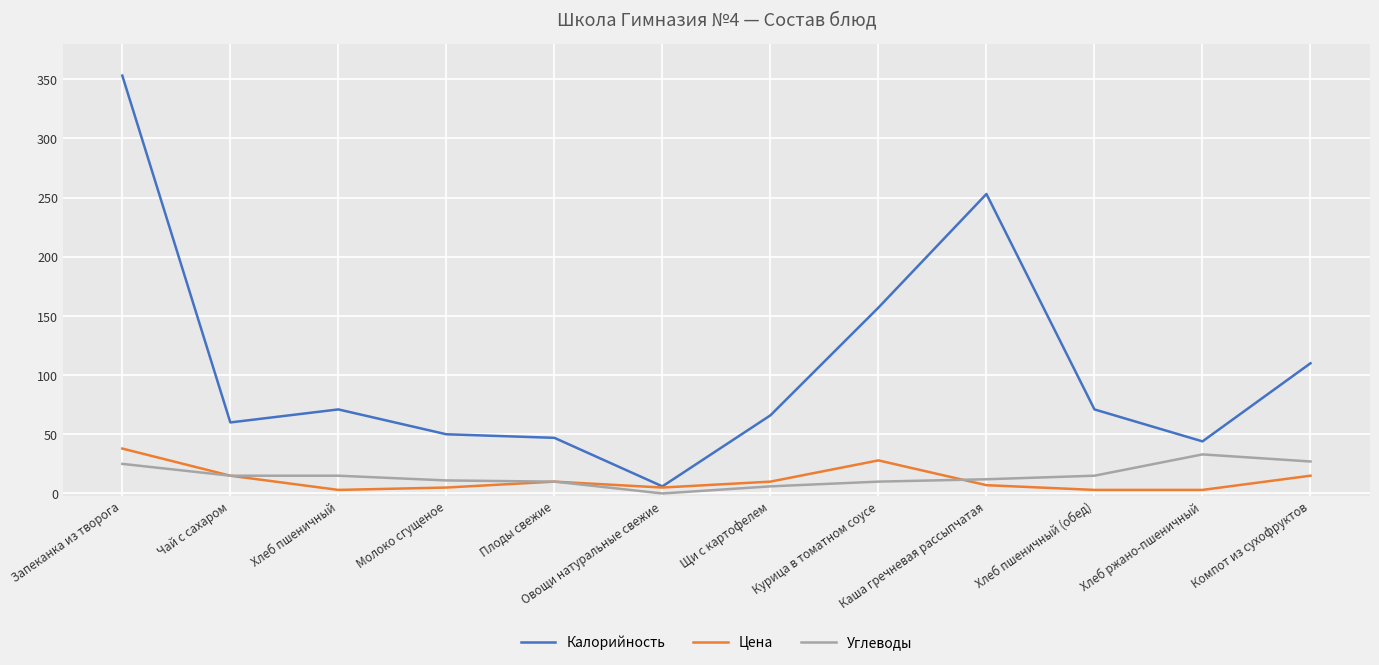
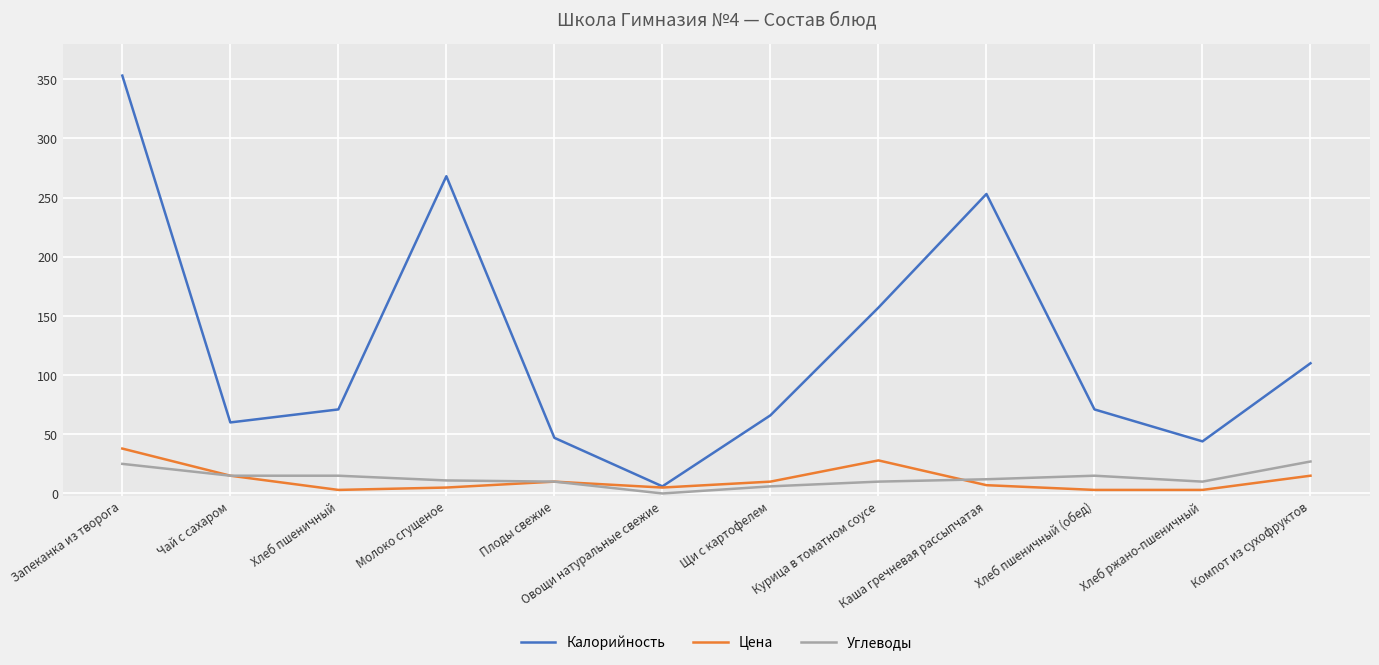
Калорийность, Молоко сгущеное: 50 -> 268
Углеводы, Хлеб ржано-пшеничный: 33 -> 10
